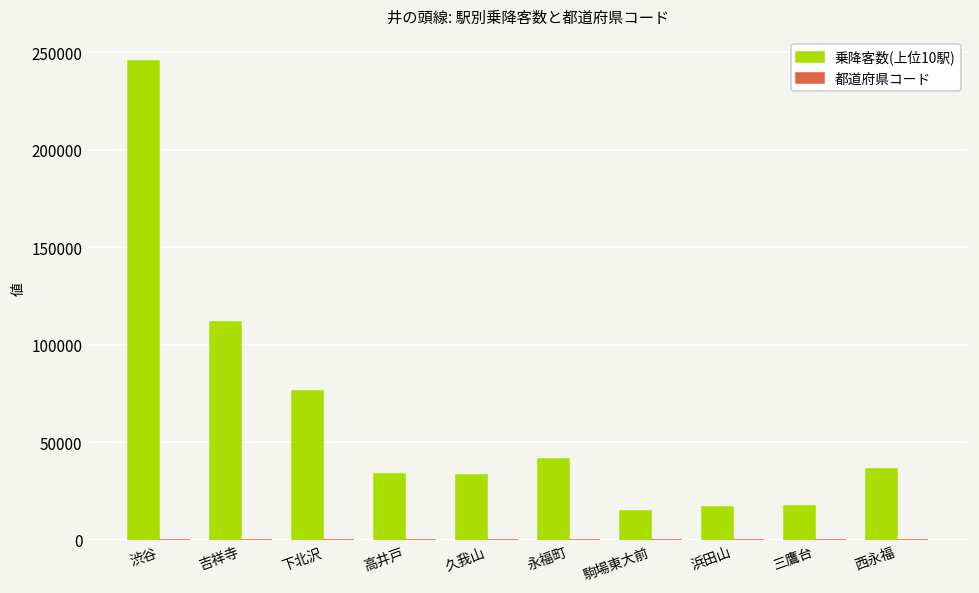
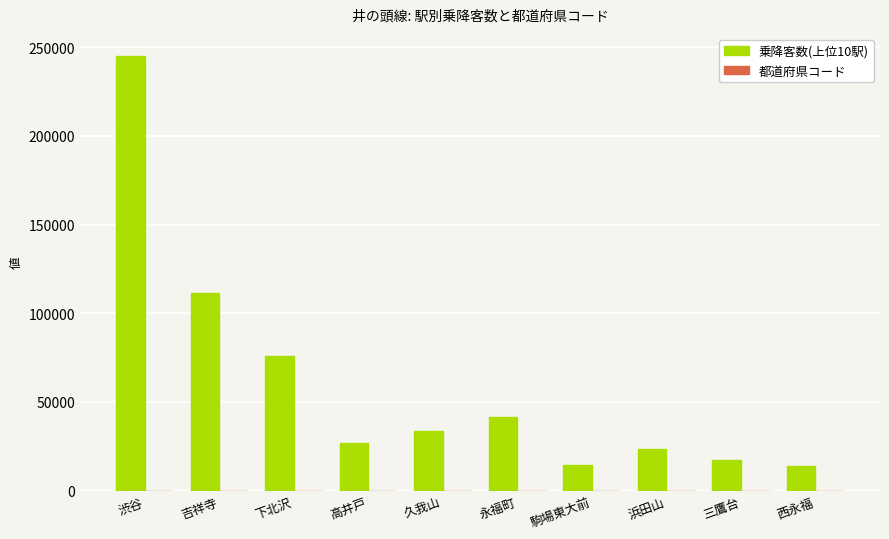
乗降客数(上位10駅), 高井戸: 33000 -> 27000
乗降客数(上位10駅), 浜田山: 17000 -> 23000
乗降客数(上位10駅), 西永福: 36000 -> 14000
